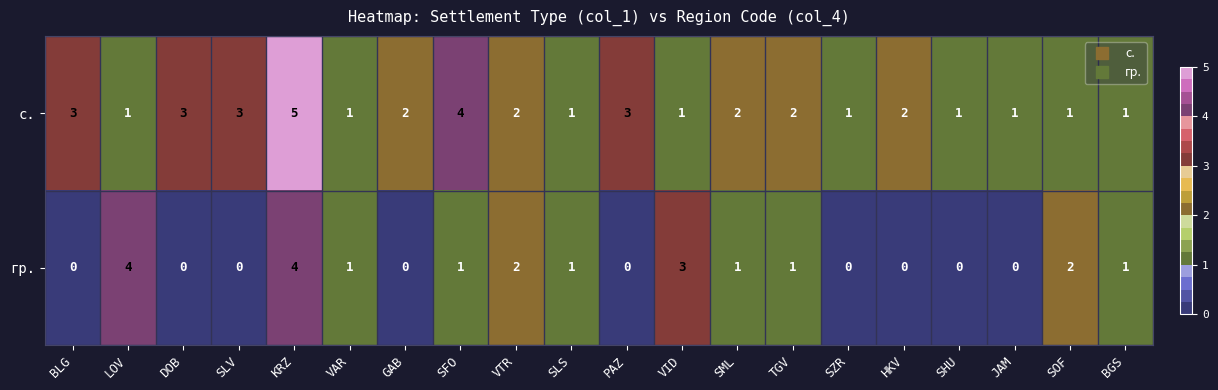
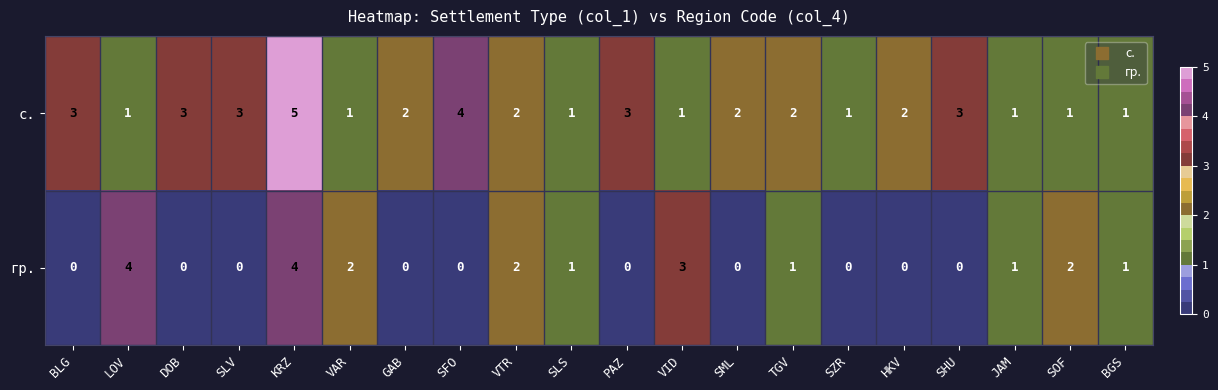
с., SHU: 1 -> 3
гр., VAR: 1 -> 2
гр., SFO: 1 -> 0
гр., SML: 1 -> 0
гр., JAM: 0 -> 1
